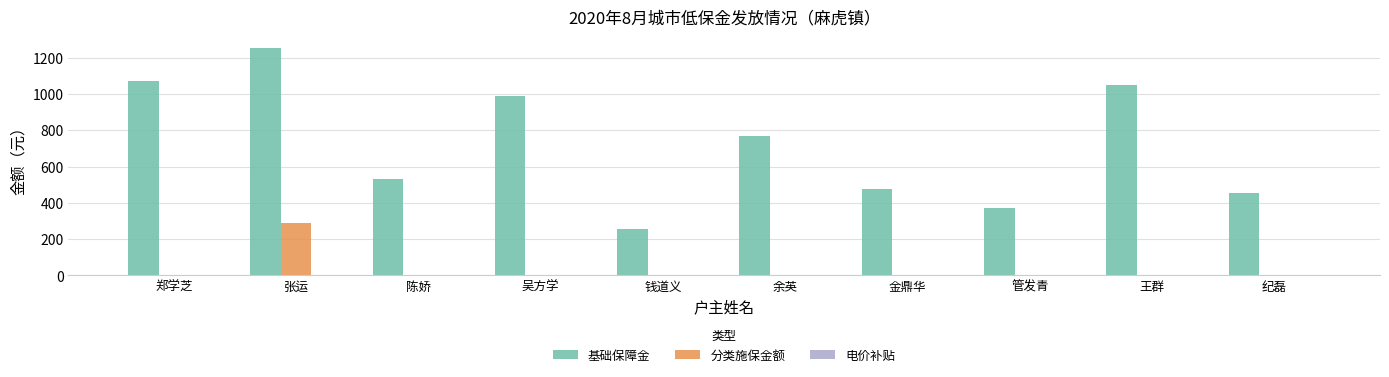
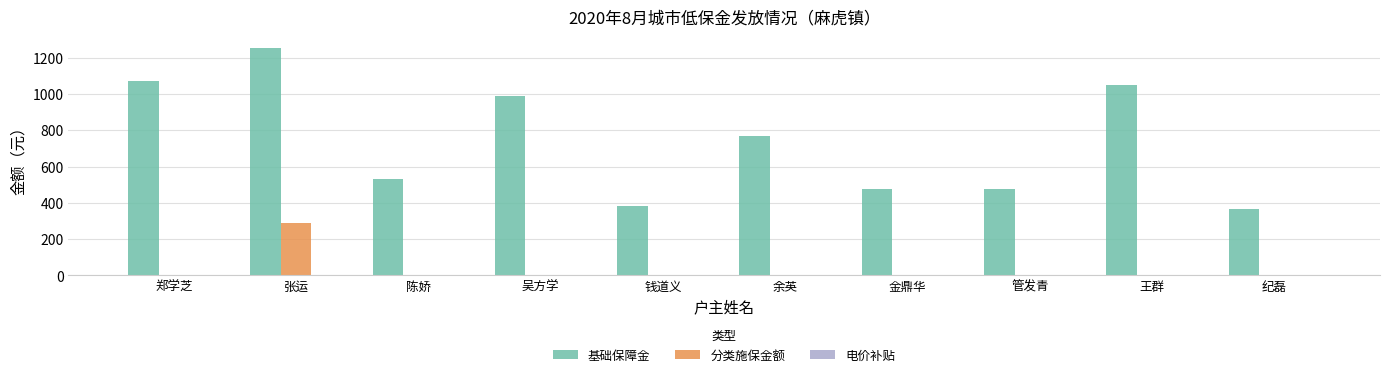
基础保障金, 钱道义: 260 -> 390
基础保障金, 管发青: 370 -> 480
基础保障金, 纪磊: 450 -> 370
